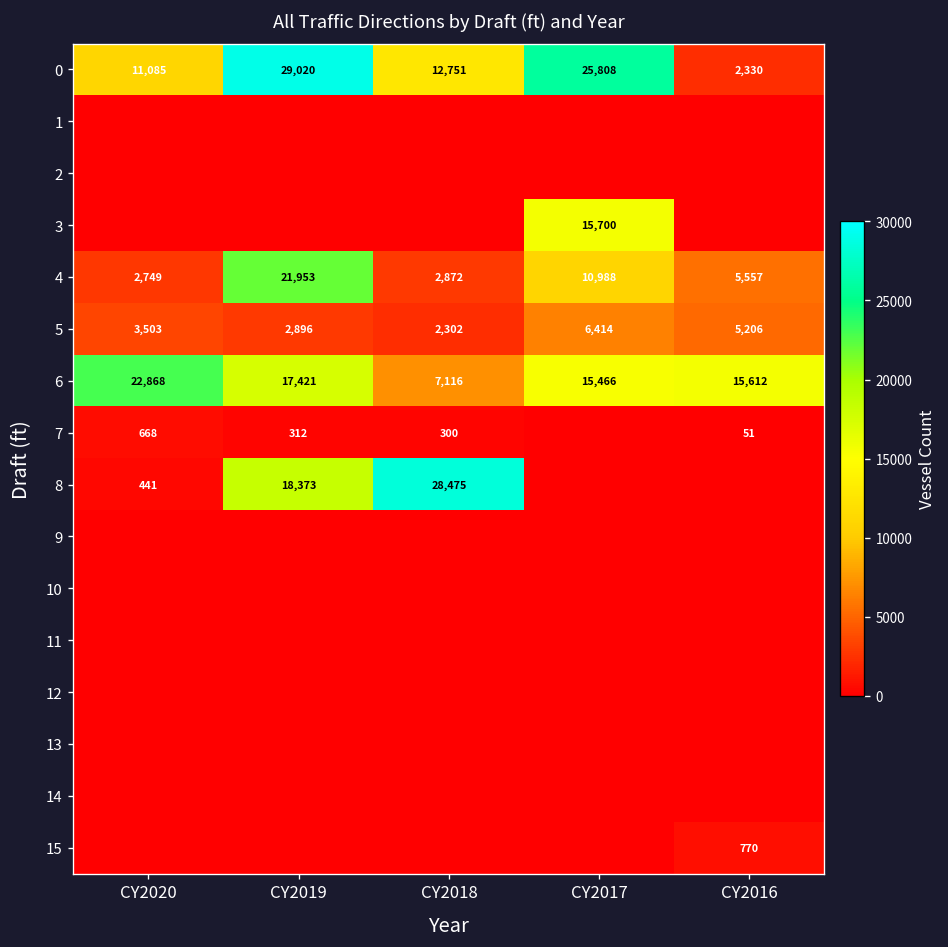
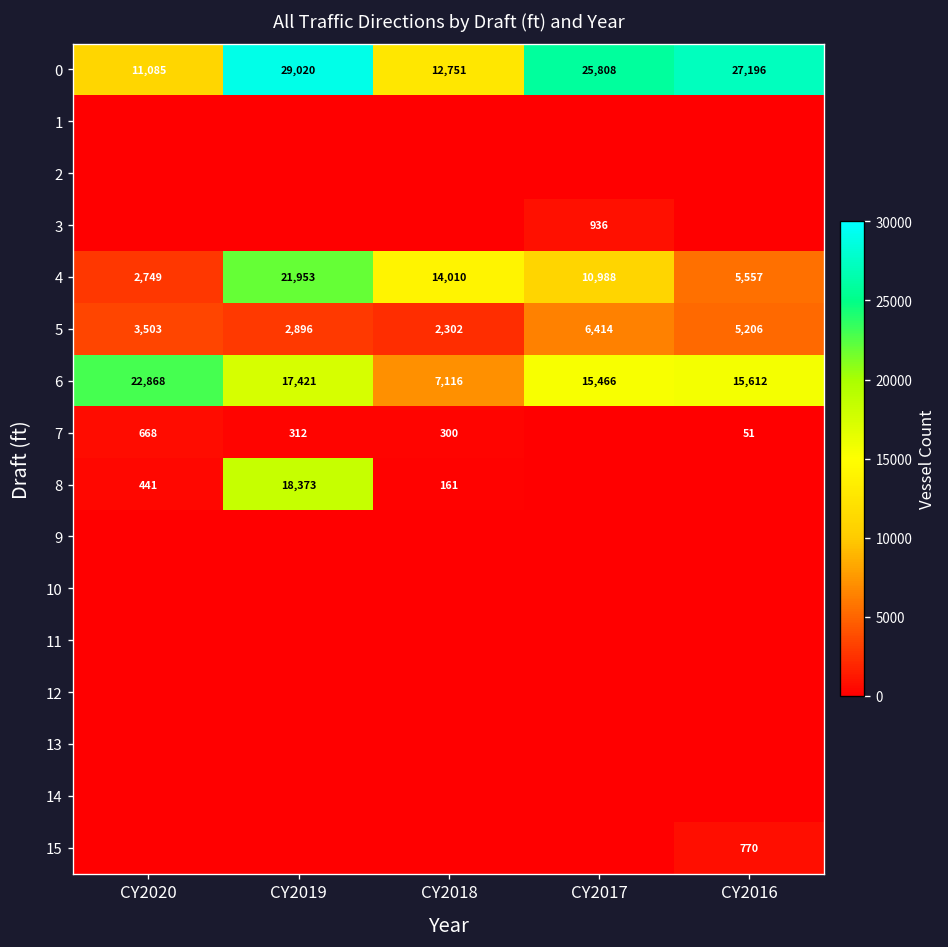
0, CY2016: 2,330 -> 27,196
3, CY2017: 15,700 -> 936
4, CY2018: 2,872 -> 14,010
8, CY2018: 28,475 -> 161
